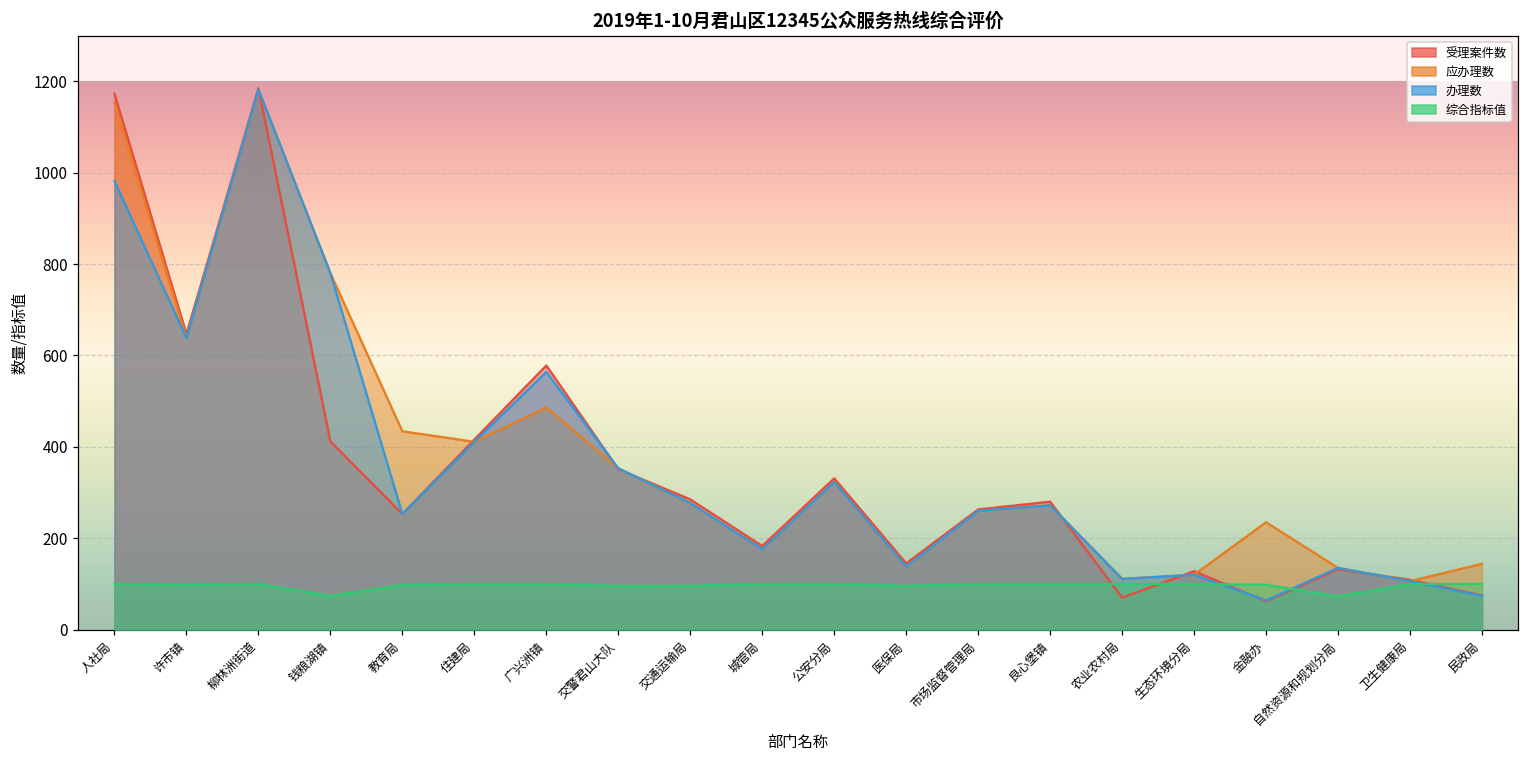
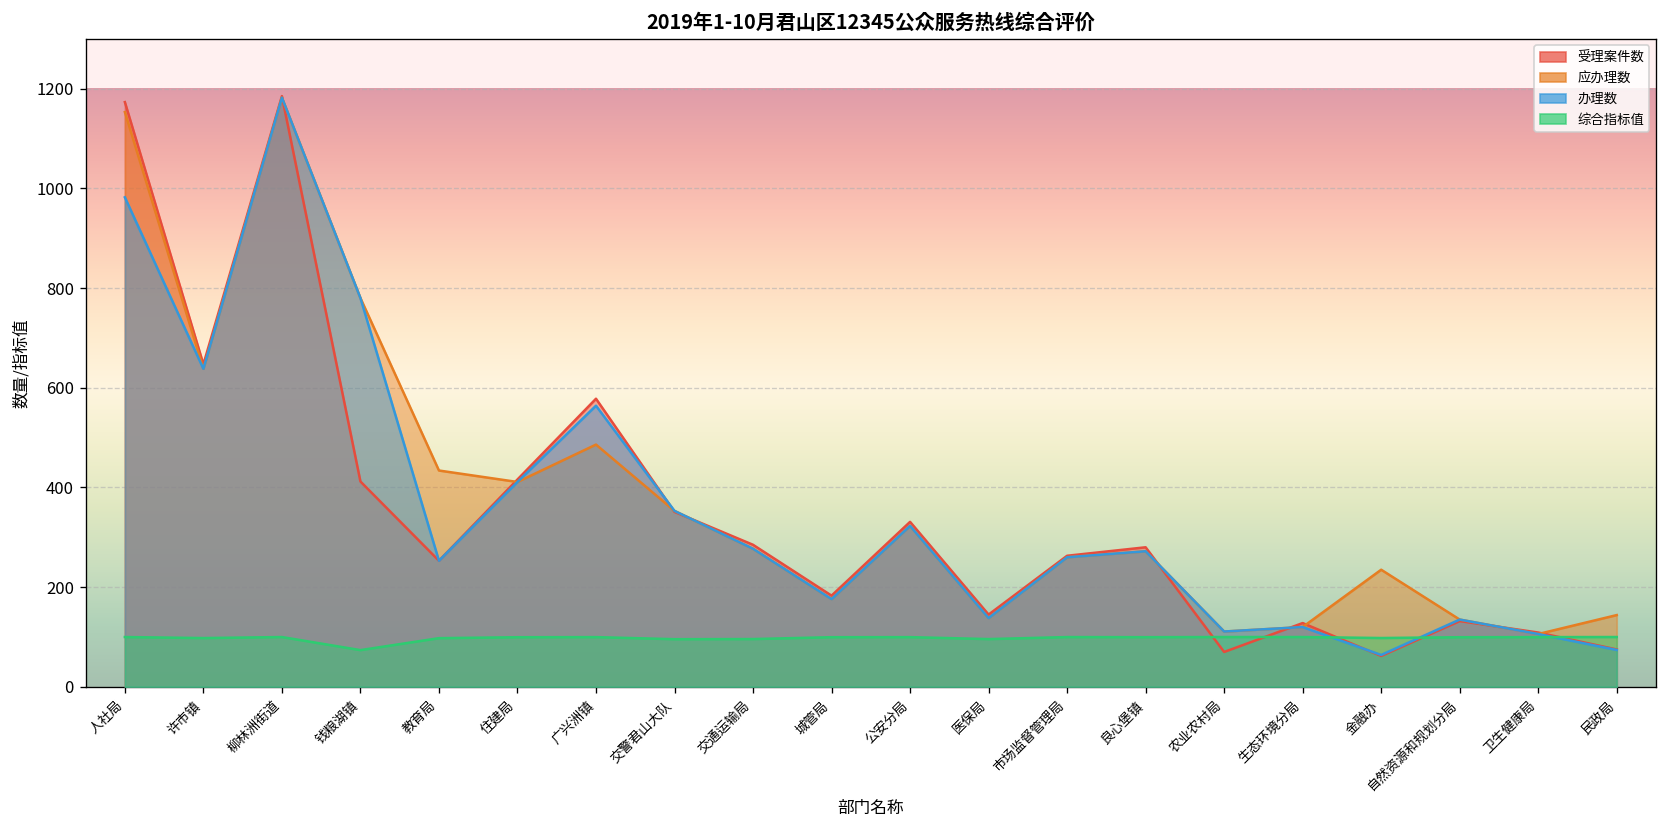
综合指标值, 自然资源和规划分局: 70 -> 100
